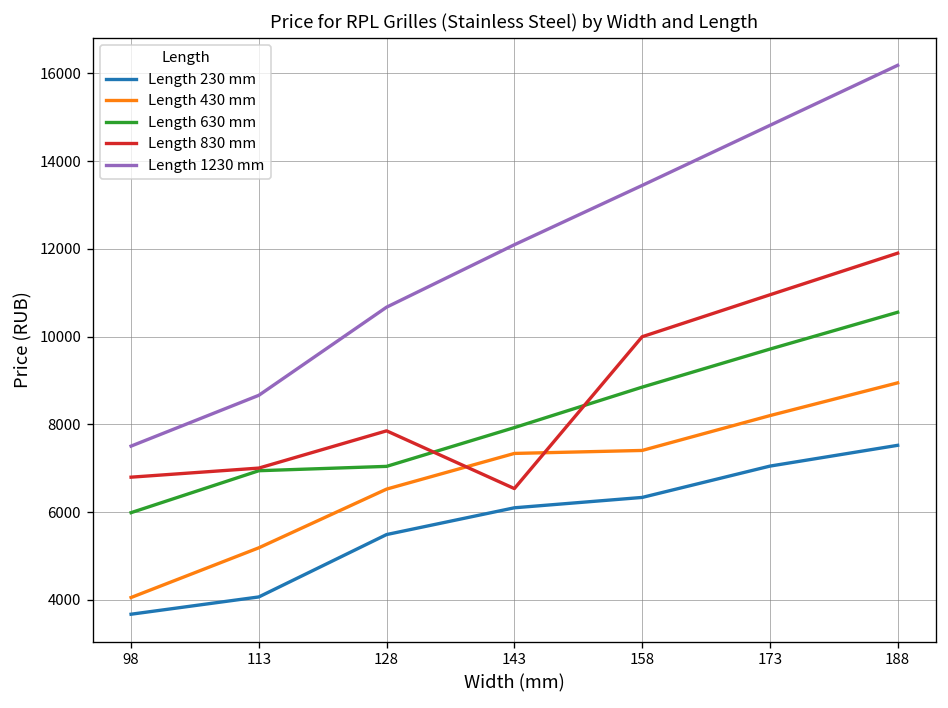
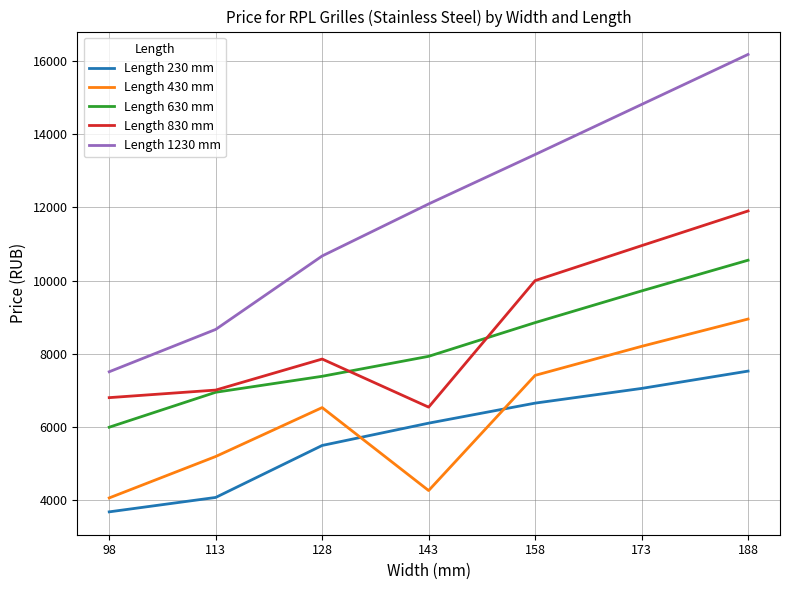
Length 630 mm, 128: 7000 -> 7400
Length 430 mm, 143: 7300 -> 4300
Length 230 mm, 158: 6300 -> 6600
